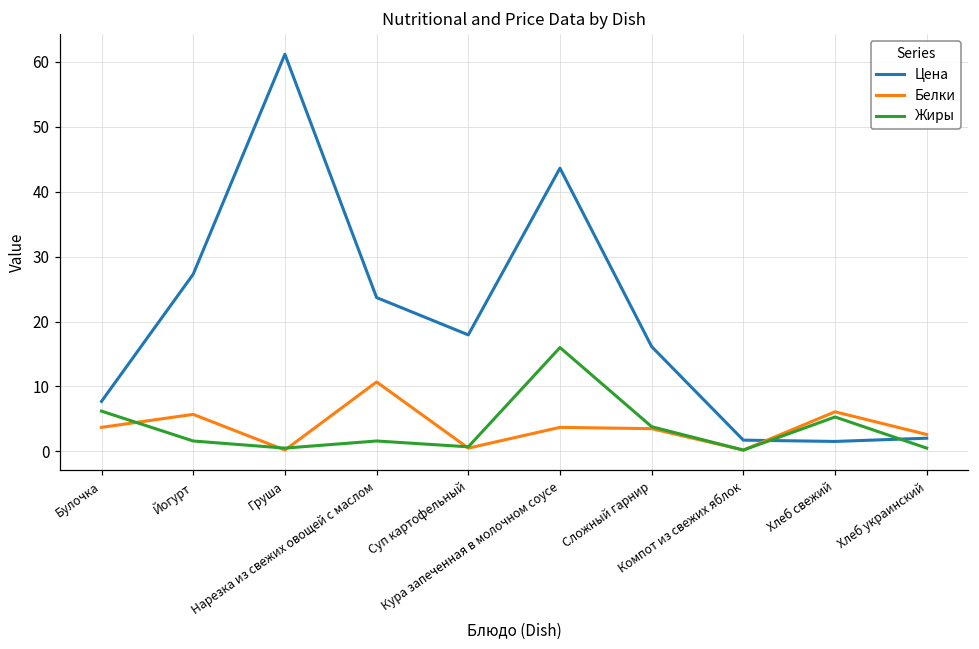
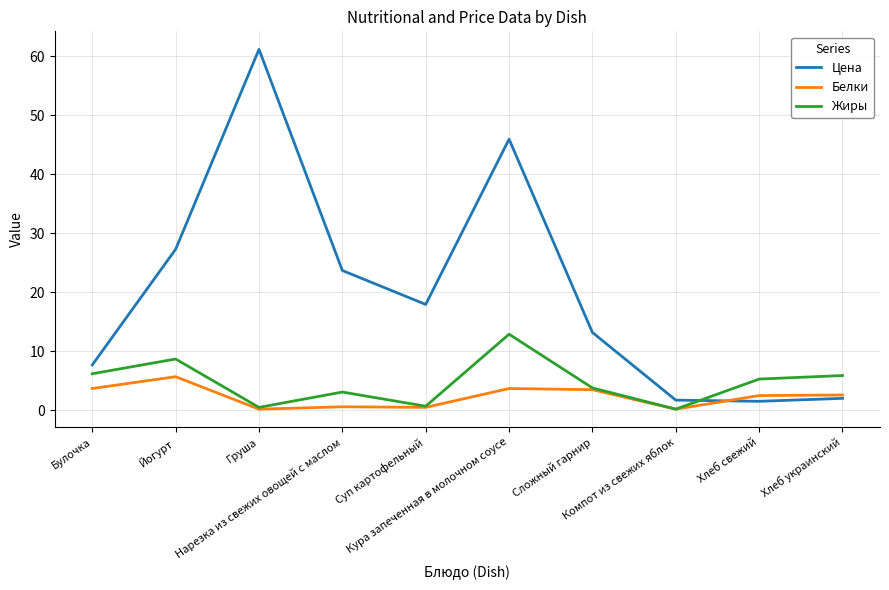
Жиры, Йогурт: 2 -> 9
Белки, Нарезка из свежих овощей с маслом: 11 -> 1
Жиры, Нарезка из свежих овощей с маслом: 2 -> 3
Цена, Кура запеченная в молочном соусе: 44 -> 46
Жиры, Кура запеченная в молочном соусе: 16 -> 13
Цена, Сложный гарнир: 16 -> 13
Белки, Хлеб свежий: 6 -> 3
Жиры, Хлеб украинский: 1 -> 6
